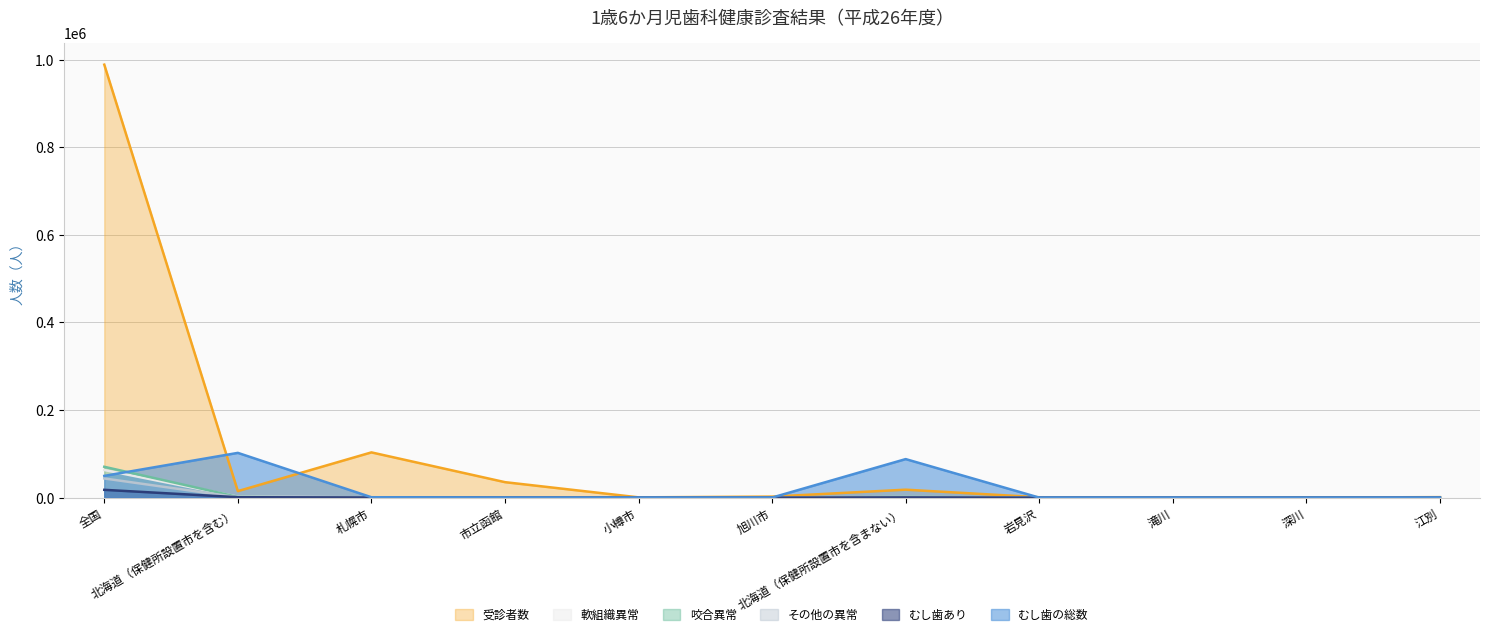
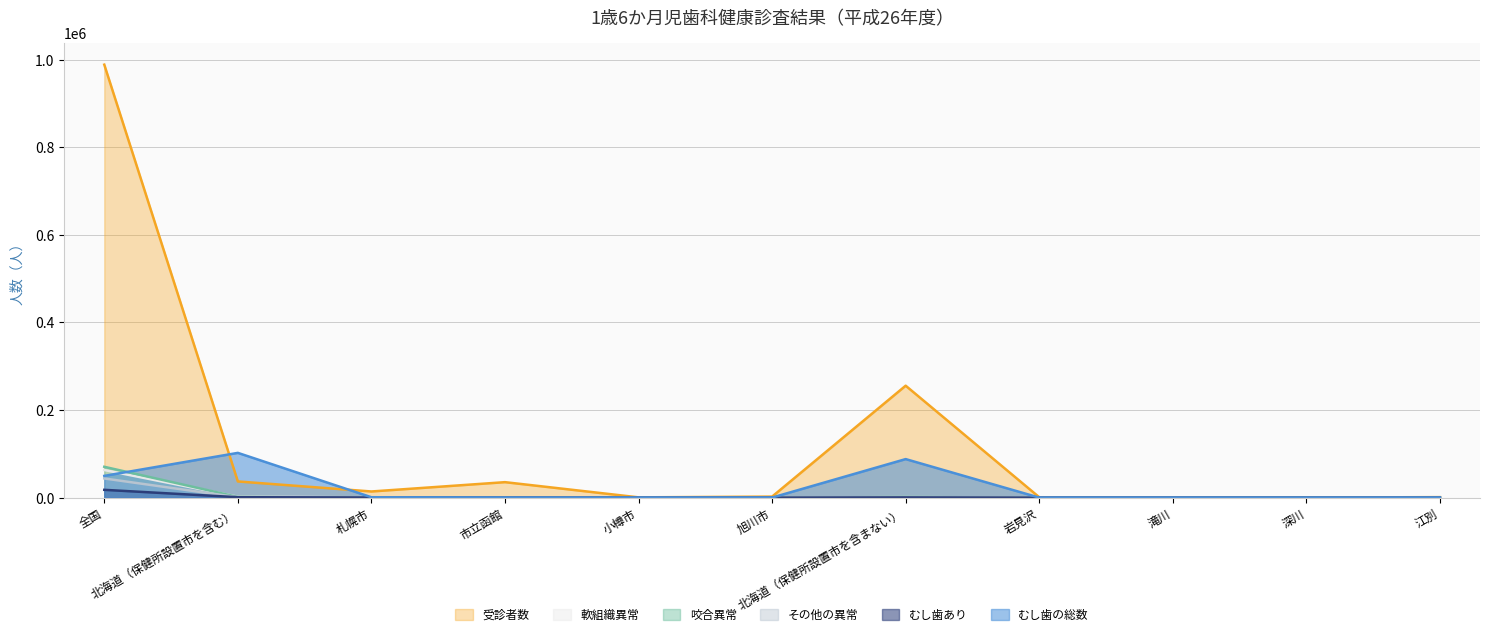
受診者数, 北海道（保健所設置市を含む）: 10000 -> 40000
受診者数, 札幌市: 100000 -> 10000
受診者数, 北海道（保健所設置市を含まない）: 20000 -> 260000
